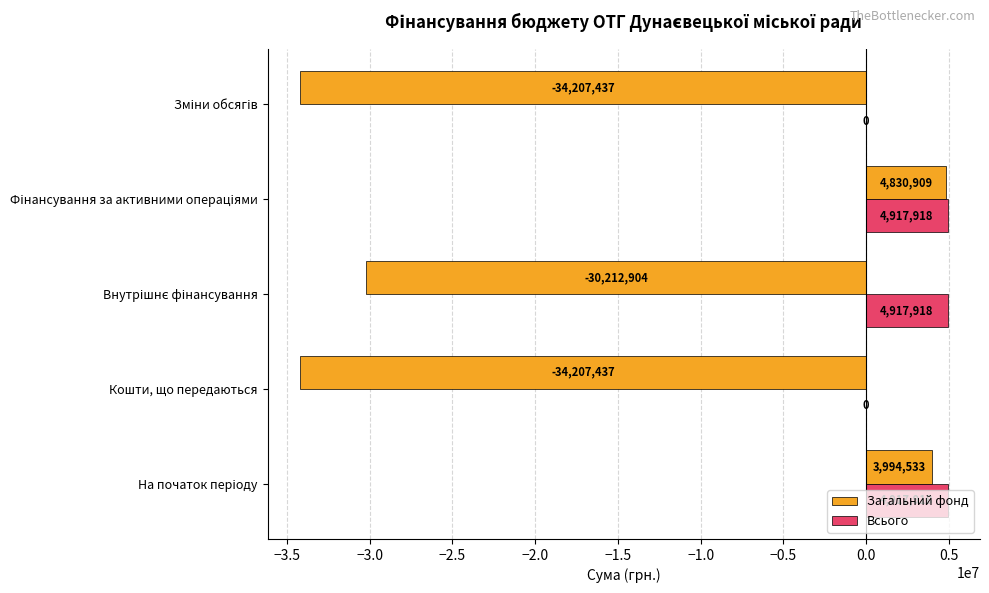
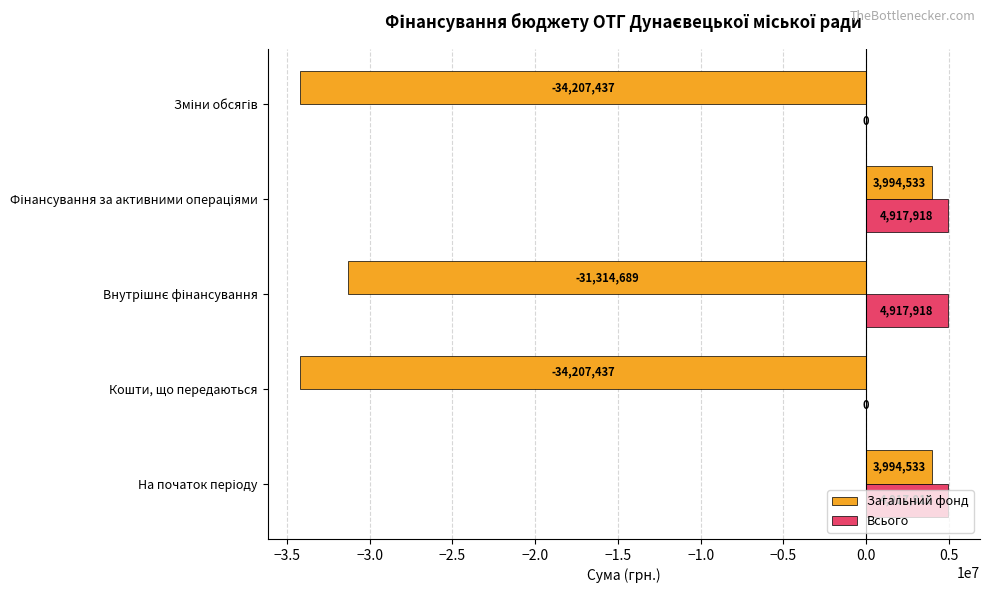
Загальний фонд, Фінансування за активними операціями: 4,830,909 -> 3,994,533
Загальний фонд, Внутрішнє фінансування: -30,212,904 -> -31,314,689
